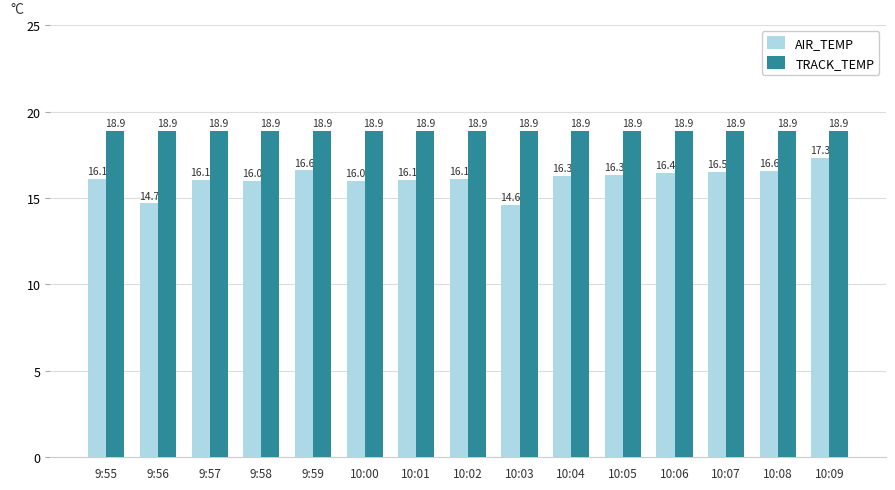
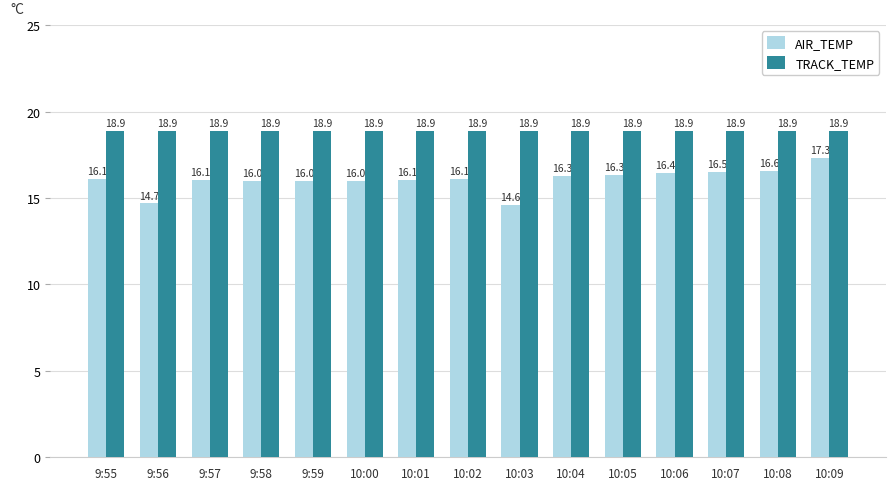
AIR_TEMP, 9:59: 16.6 -> 16.0
